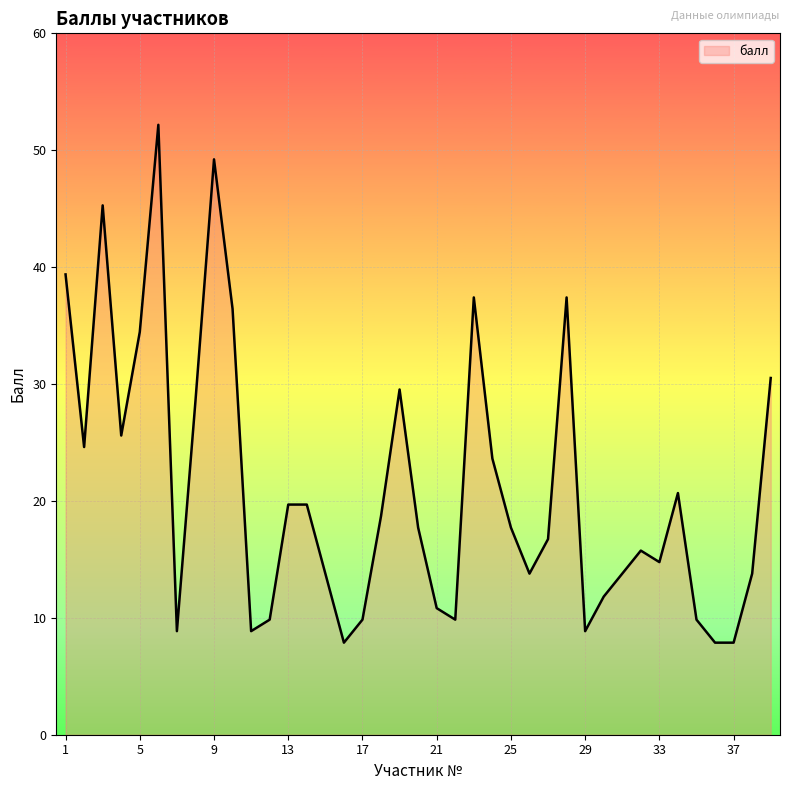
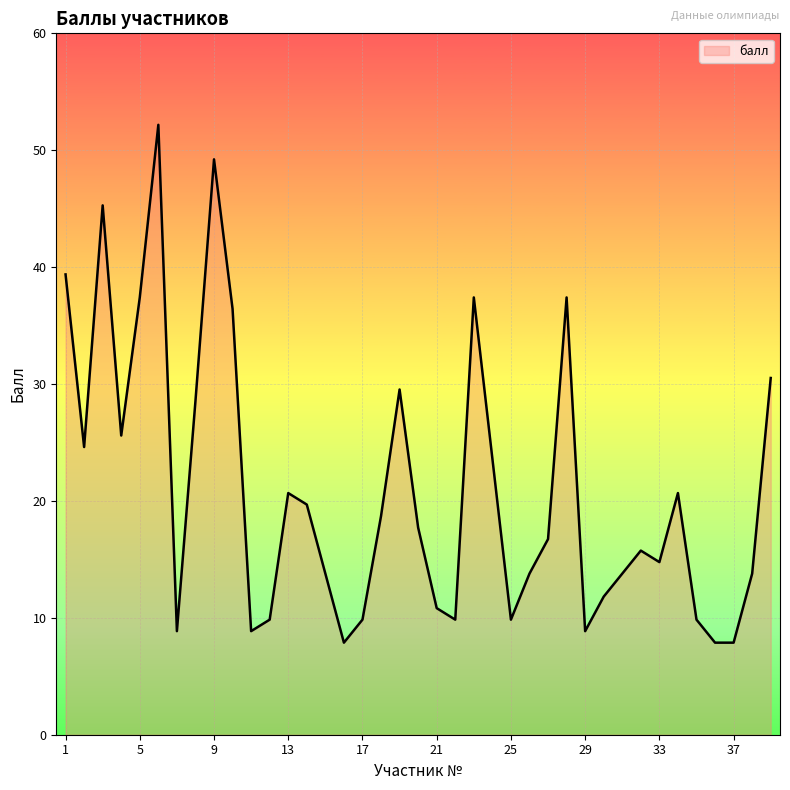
5: 35 -> 38
13: 20 -> 21
25: 18 -> 10
